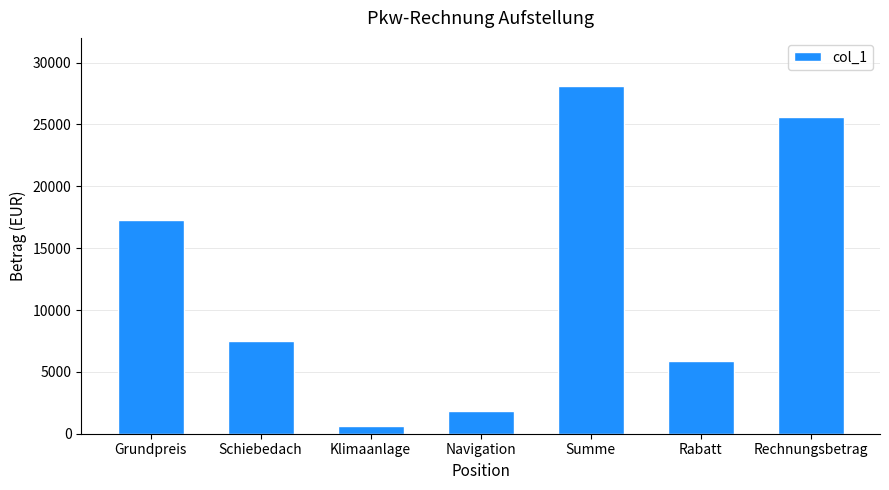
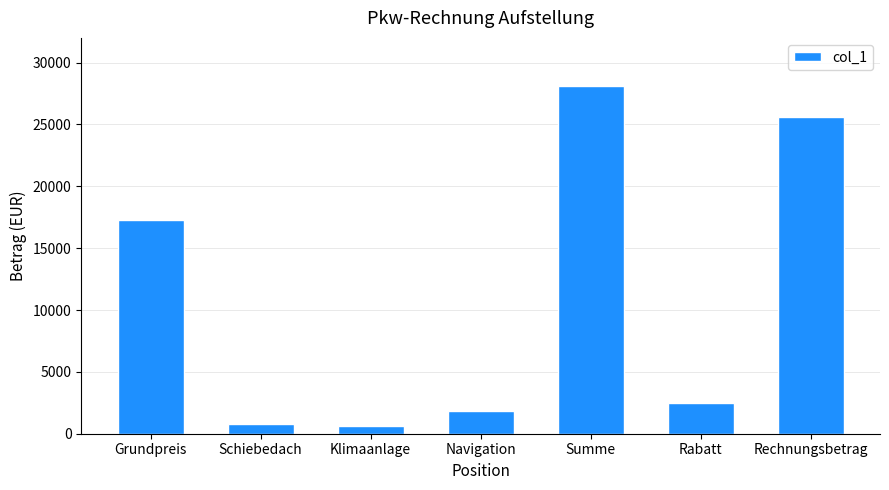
Schiebedach: 7500 -> 800
Rabatt: 5900 -> 2500
